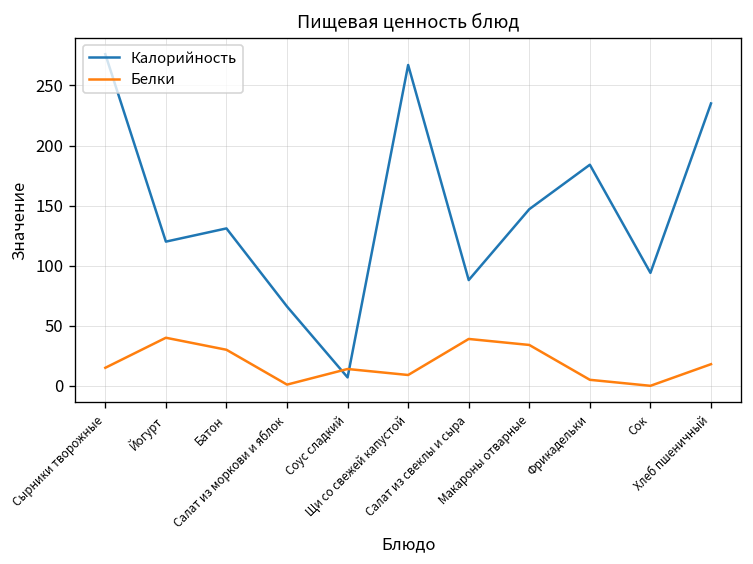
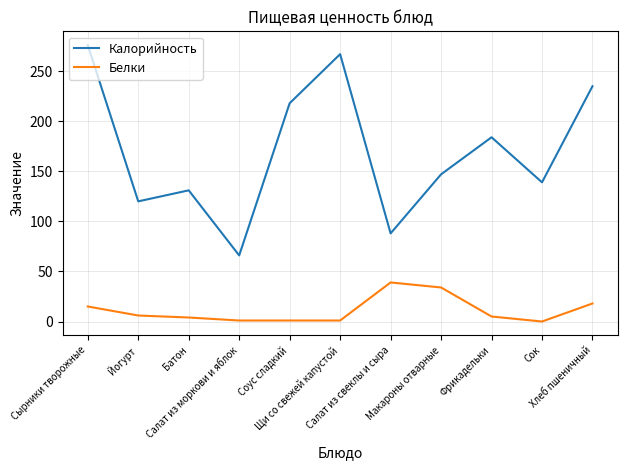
Белки, Йогурт: 40 -> 6
Белки, Батон: 30 -> 4
Калорийность, Соус сладкий: 7 -> 218
Белки, Соус сладкий: 14 -> 1
Белки, Щи со свежей капустой: 9 -> 1
Калорийность, Сок: 94 -> 139
